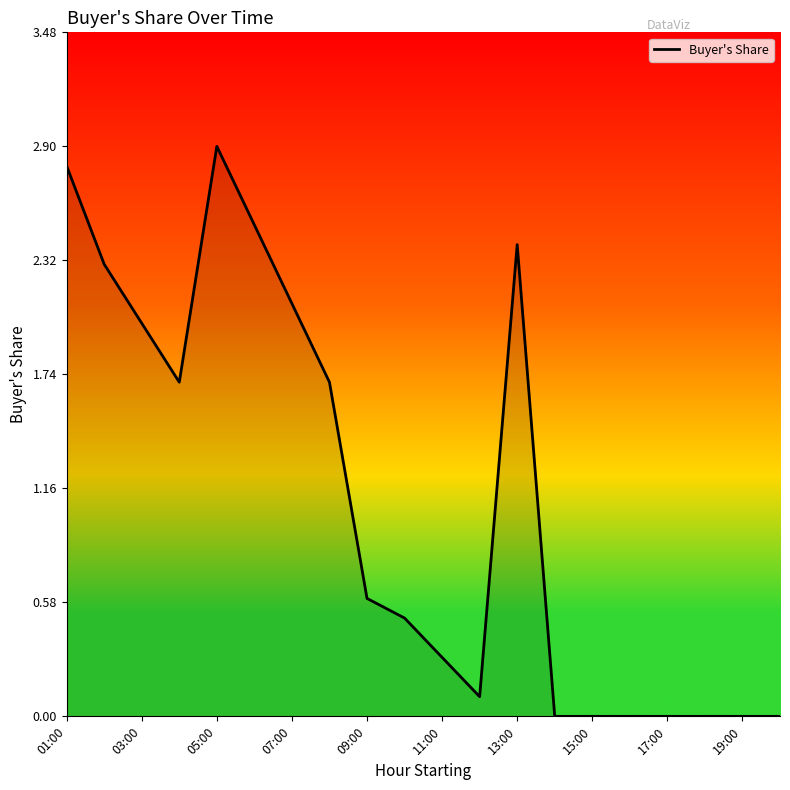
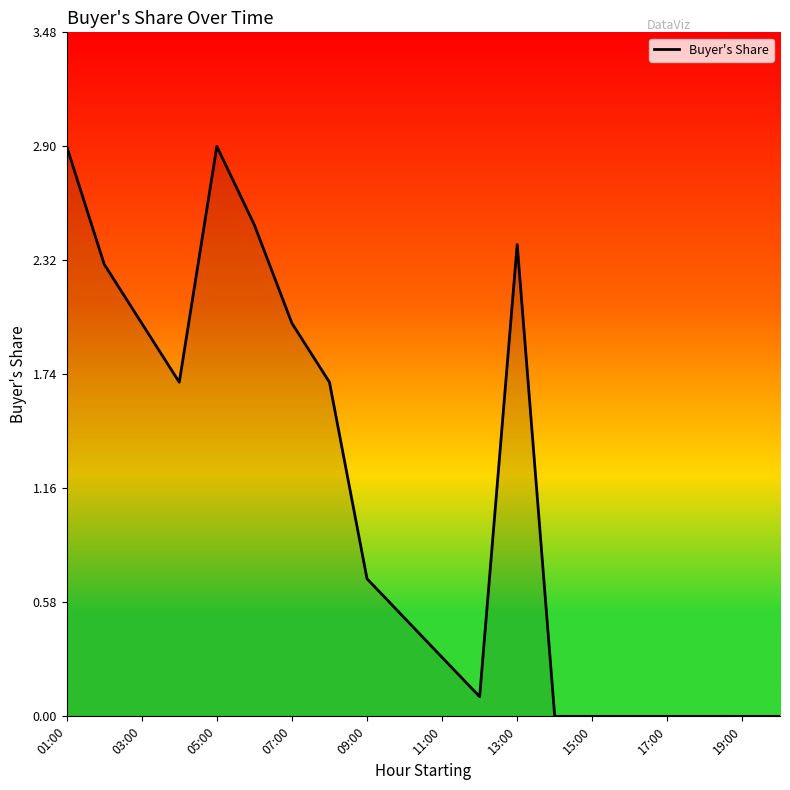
01:00: 2.8 -> 2.9
07:00: 2.1 -> 2.0
09:00: 0.6 -> 0.7
